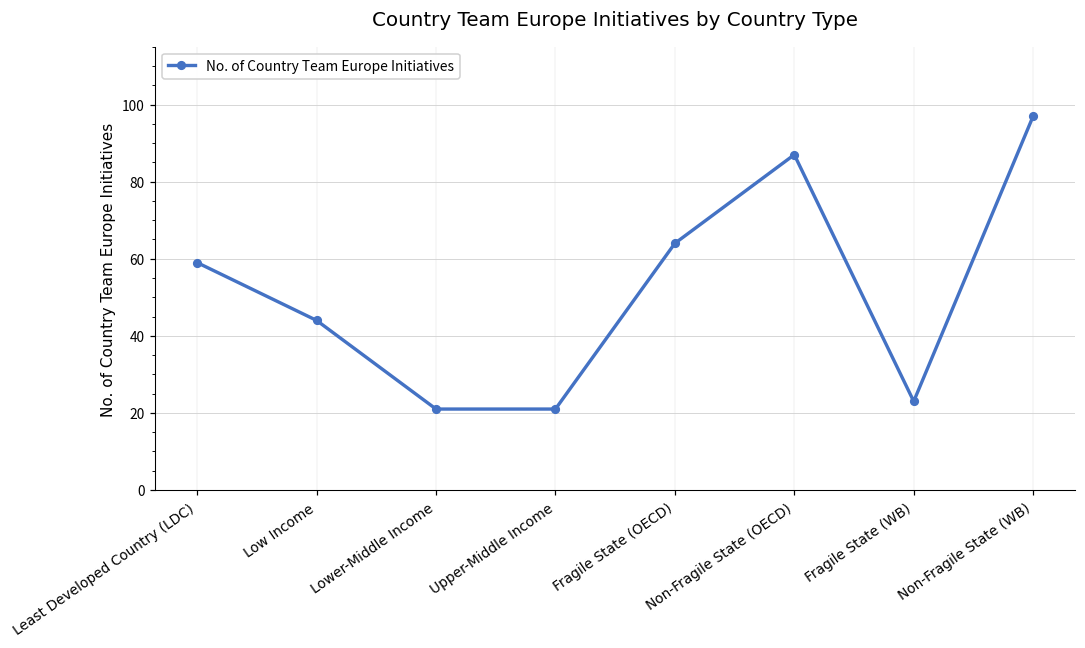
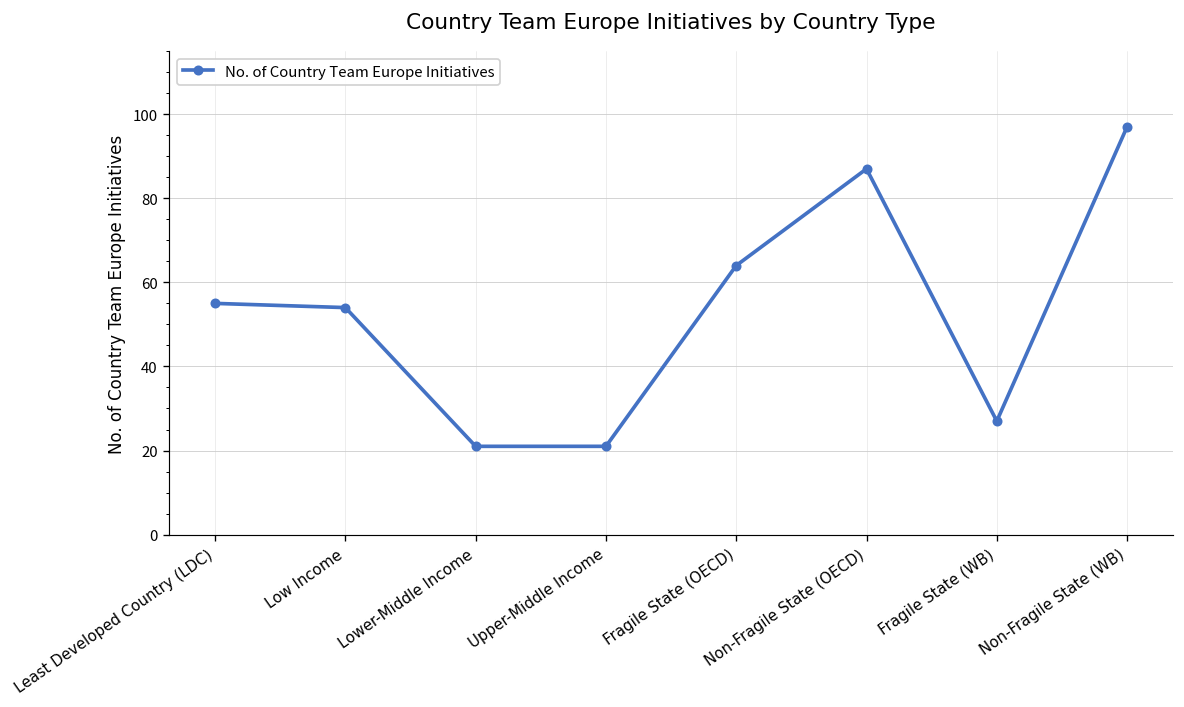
Least Developed Country (LDC): 59 -> 55
Low Income: 44 -> 54
Fragile State (WB): 23 -> 27
